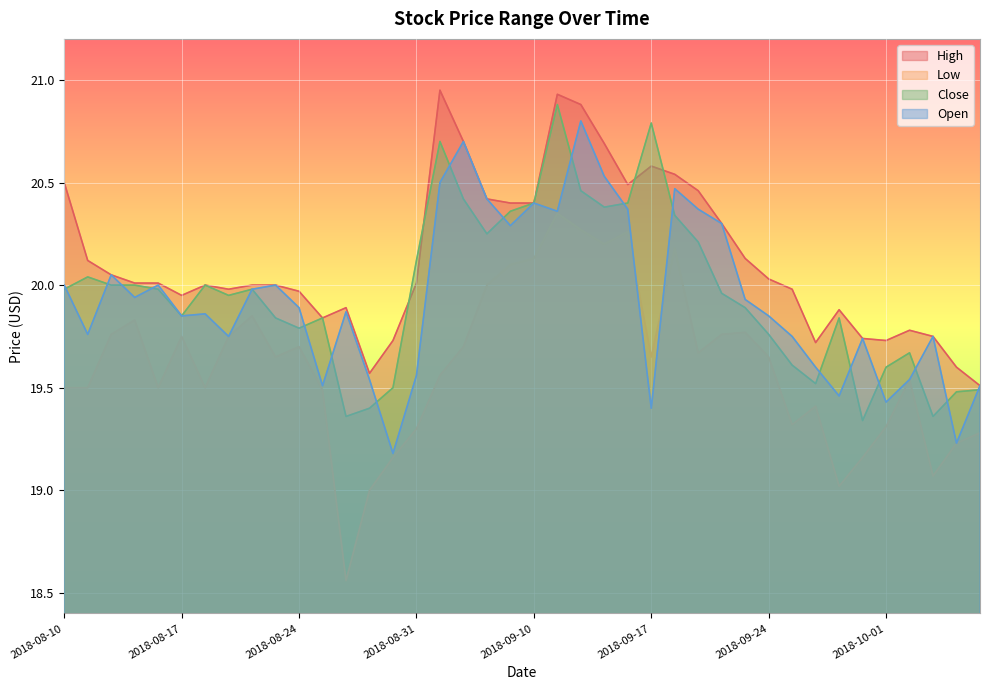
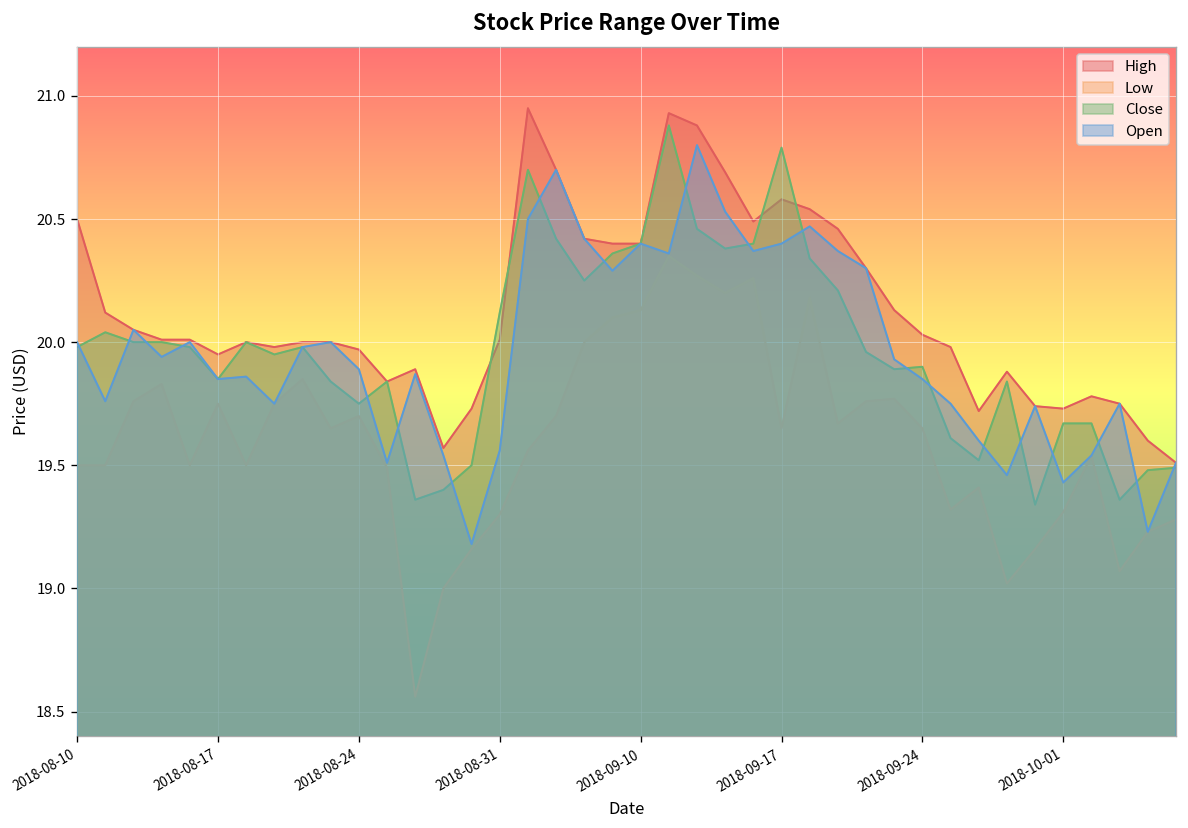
Close, 2018-08-24: 19.79 -> 19.75
Open, 2018-09-17: 19.4 -> 20.4
Close, 2018-09-24: 19.76 -> 19.90
Close, 2018-10-01: 19.60 -> 19.67
